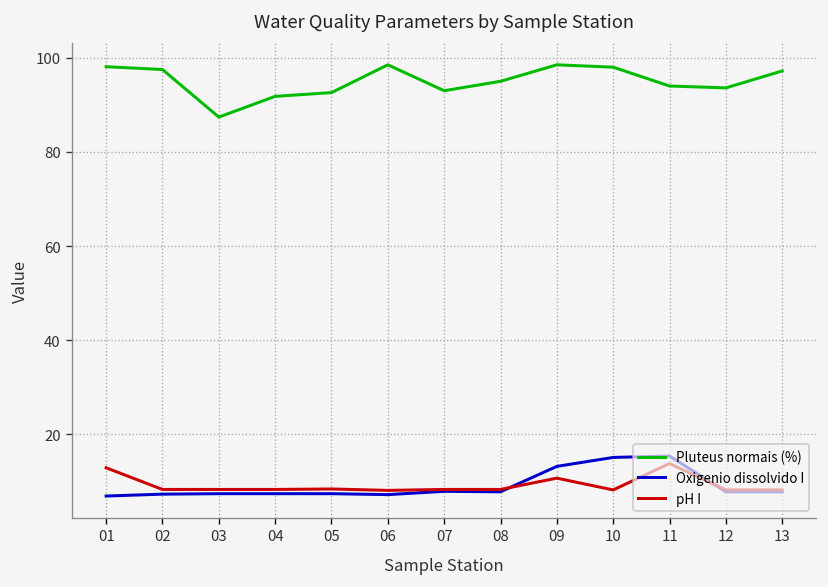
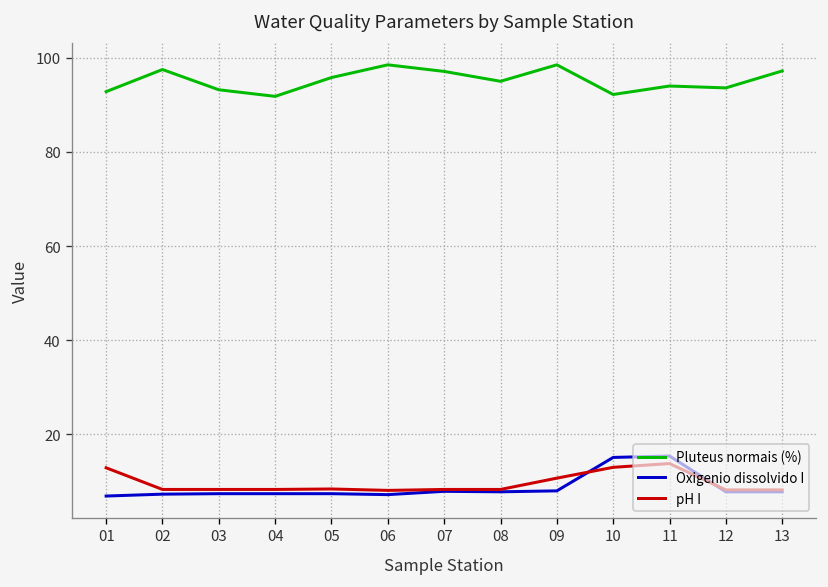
Pluteus normais (%), 01: 98 -> 93
Pluteus normais (%), 03: 87 -> 93
Pluteus normais (%), 05: 93 -> 96
Pluteus normais (%), 07: 93 -> 97
Oxigenio dissolvido I, 09: 13 -> 8
Pluteus normais (%), 10: 98 -> 92
pH I, 10: 8 -> 13
